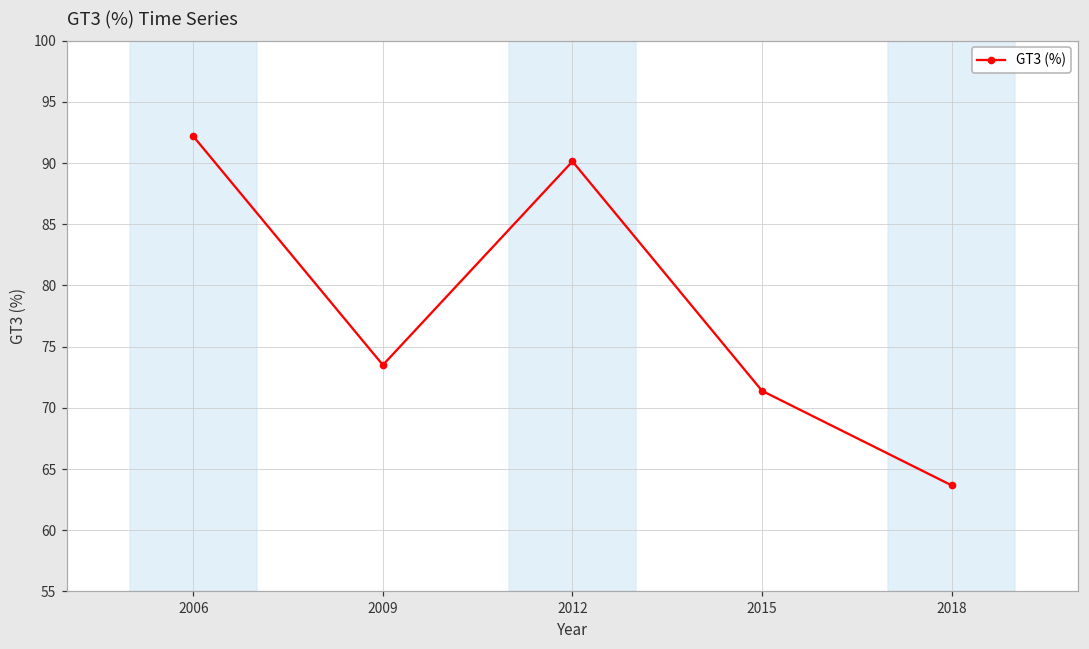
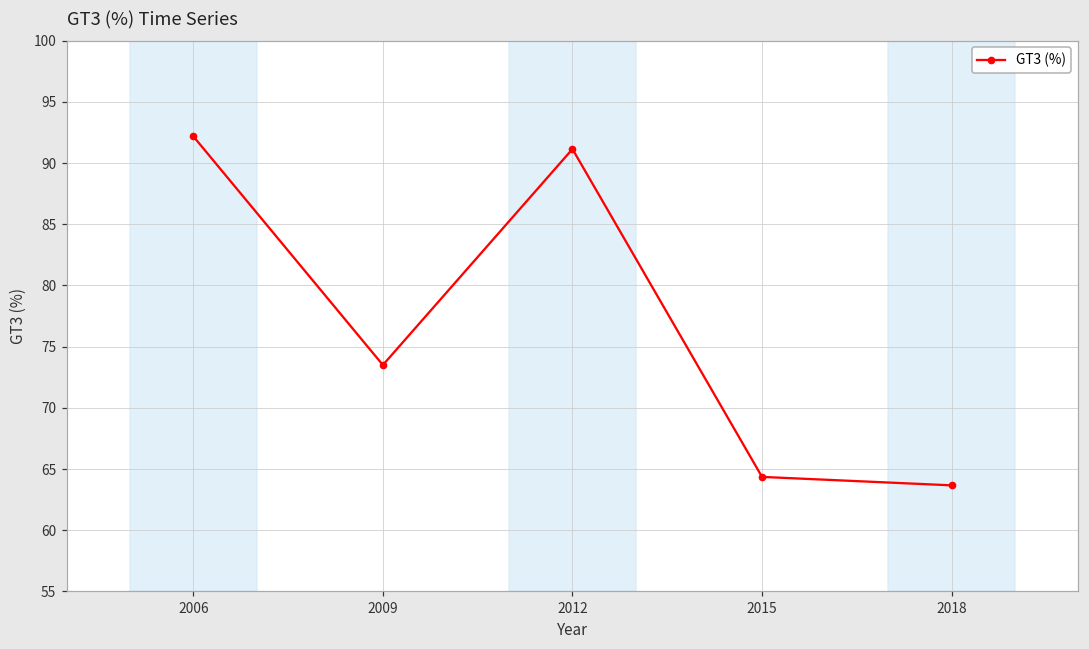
2012: 90.1 -> 91.1
2015: 71.4 -> 64.4
